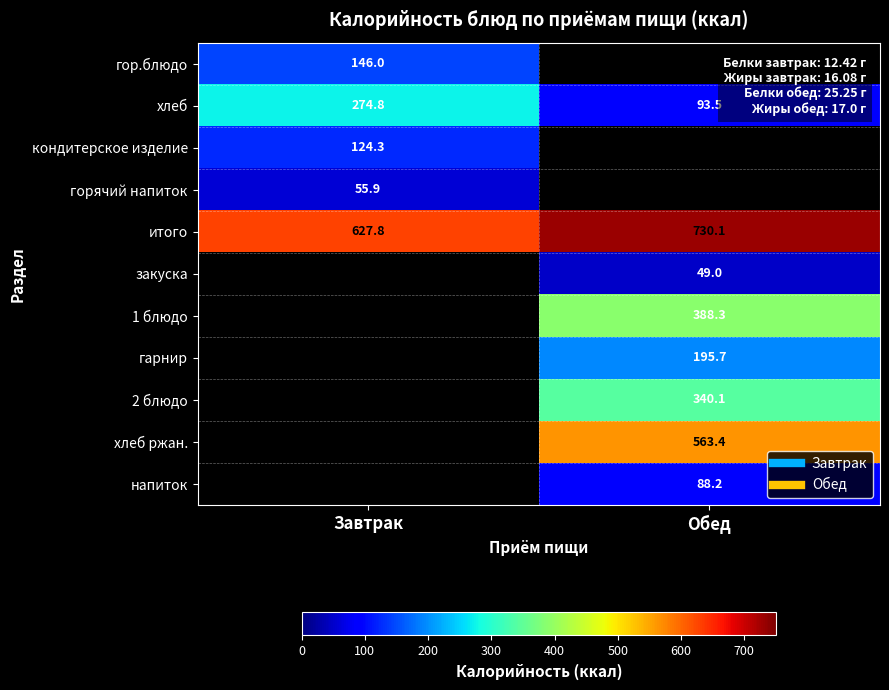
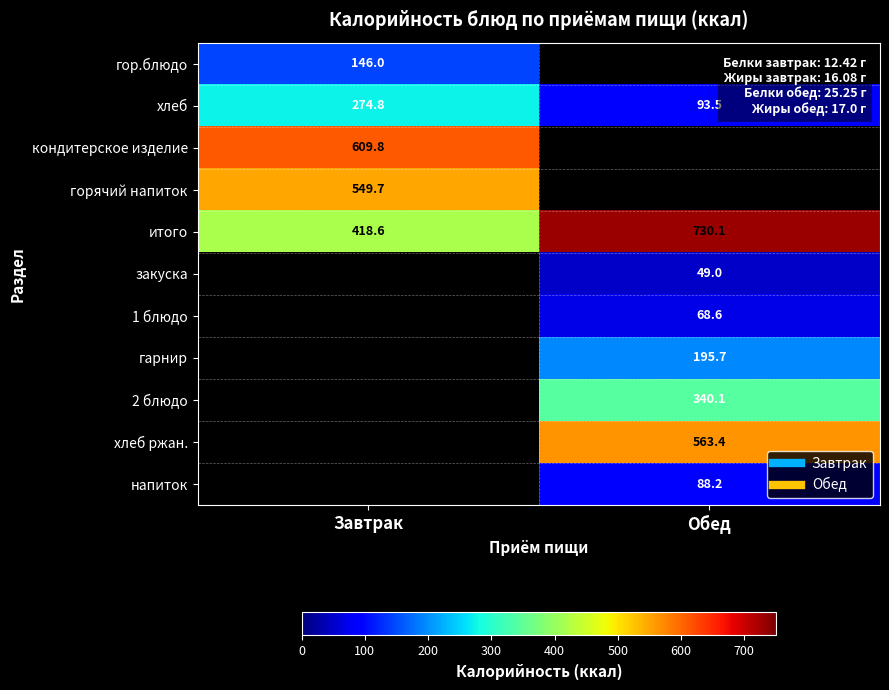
кондитерское изделие, Завтрак: 124.3 -> 609.8
горячий напиток, Завтрак: 55.9 -> 549.7
итого, Завтрак: 627.8 -> 418.6
1 блюдо, Обед: 388.3 -> 68.6
